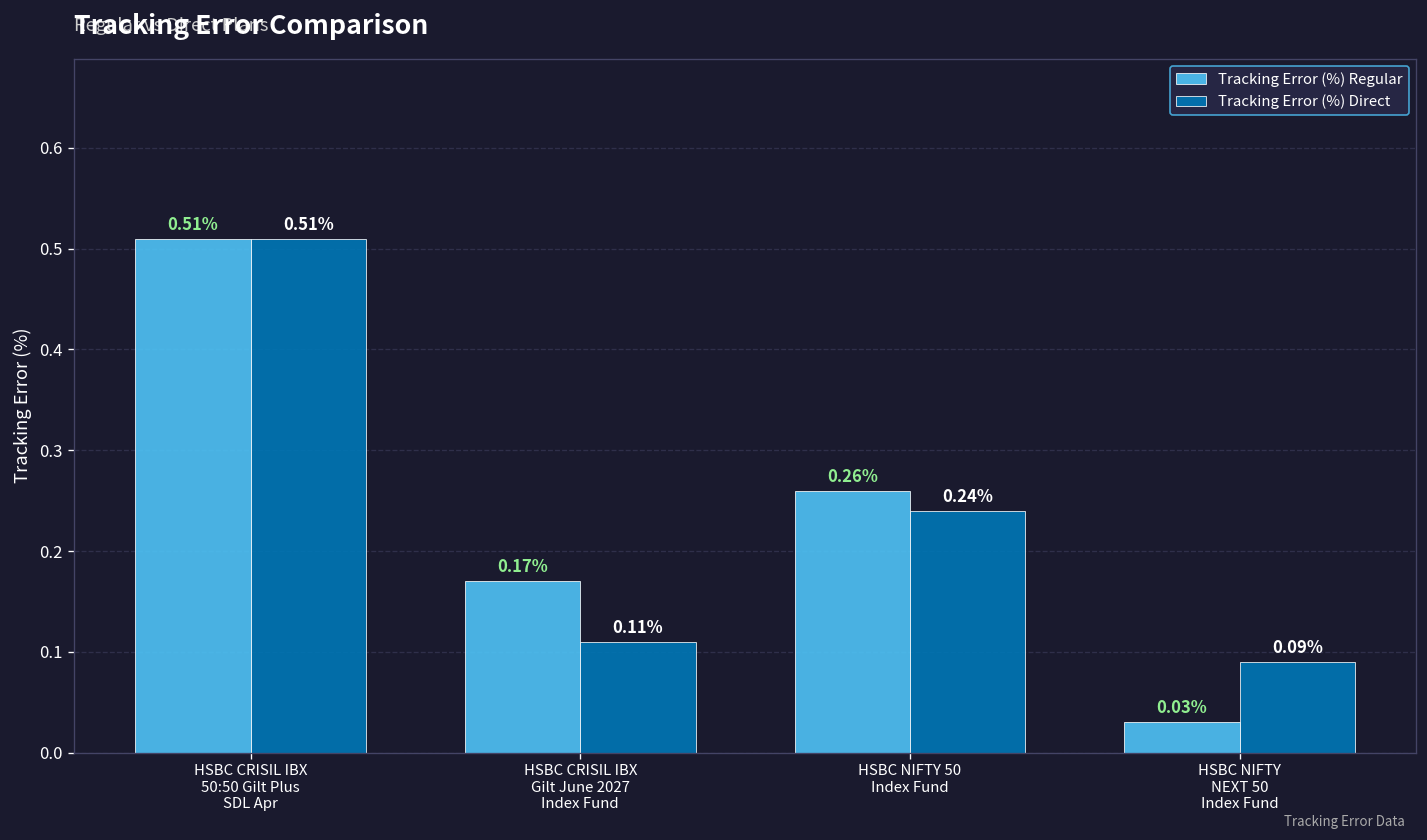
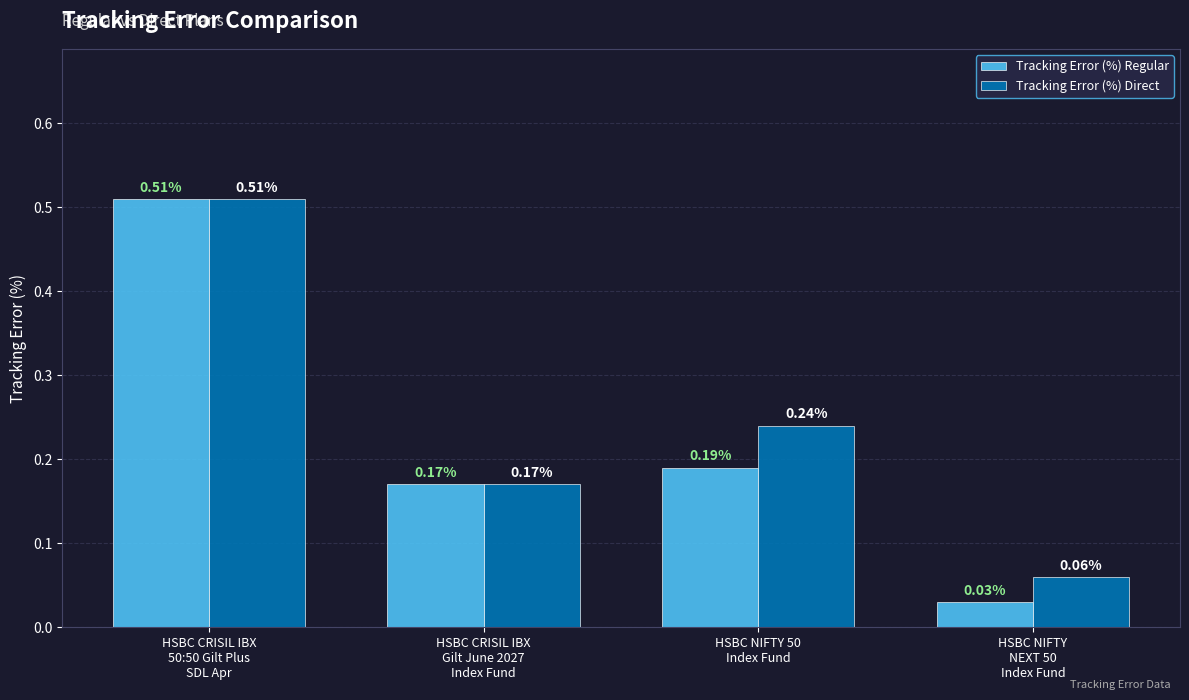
Tracking Error (%) Direct, HSBC CRISIL IBX Gilt June 2027 Index Fund: 0.11% -> 0.17%
Tracking Error (%) Regular, HSBC NIFTY 50 Index Fund: 0.26% -> 0.19%
Tracking Error (%) Direct, HSBC NIFTY NEXT 50 Index Fund: 0.09% -> 0.06%
